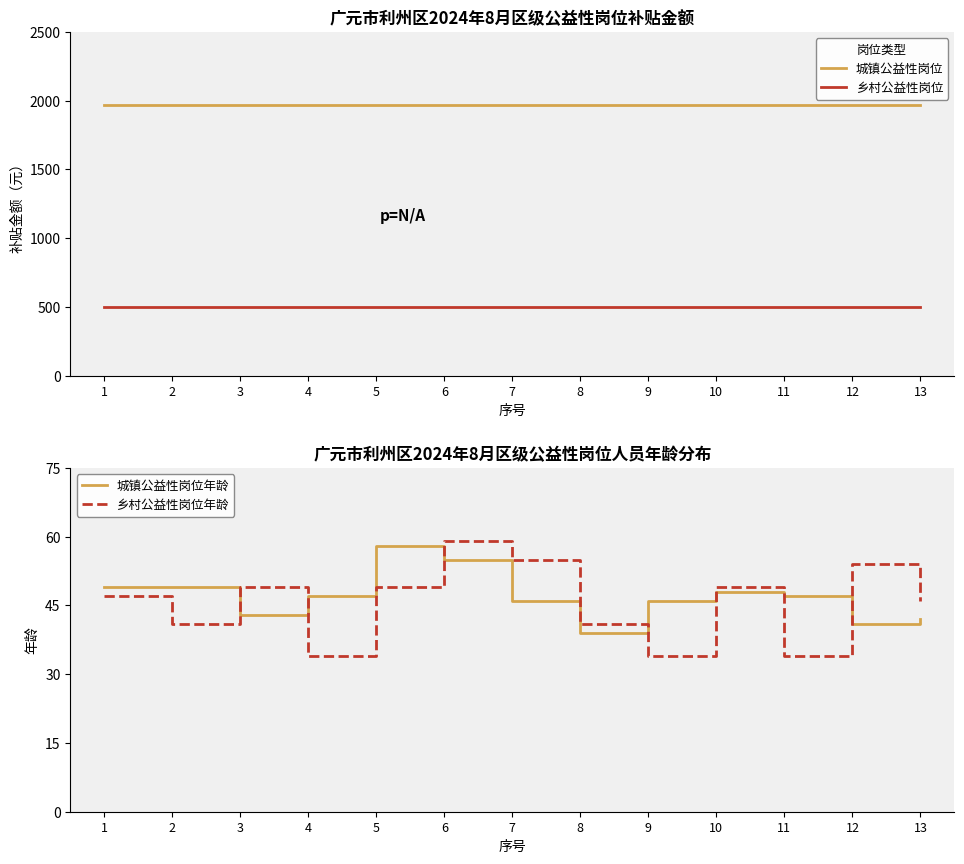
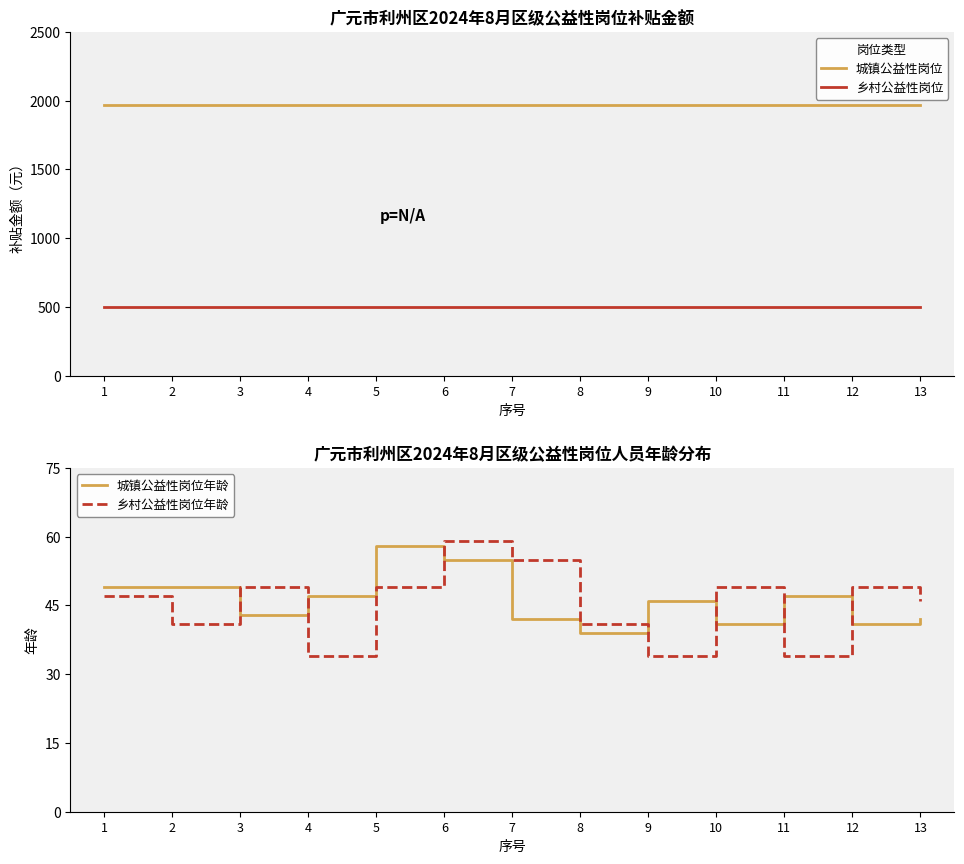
广元市利州区2024年8月区级公益性岗位人员年龄分布, 城镇公益性岗位年龄, 7: 46 -> 42
广元市利州区2024年8月区级公益性岗位人员年龄分布, 城镇公益性岗位年龄, 10: 48 -> 41
广元市利州区2024年8月区级公益性岗位人员年龄分布, 乡村公益性岗位年龄, 12: 54 -> 49
